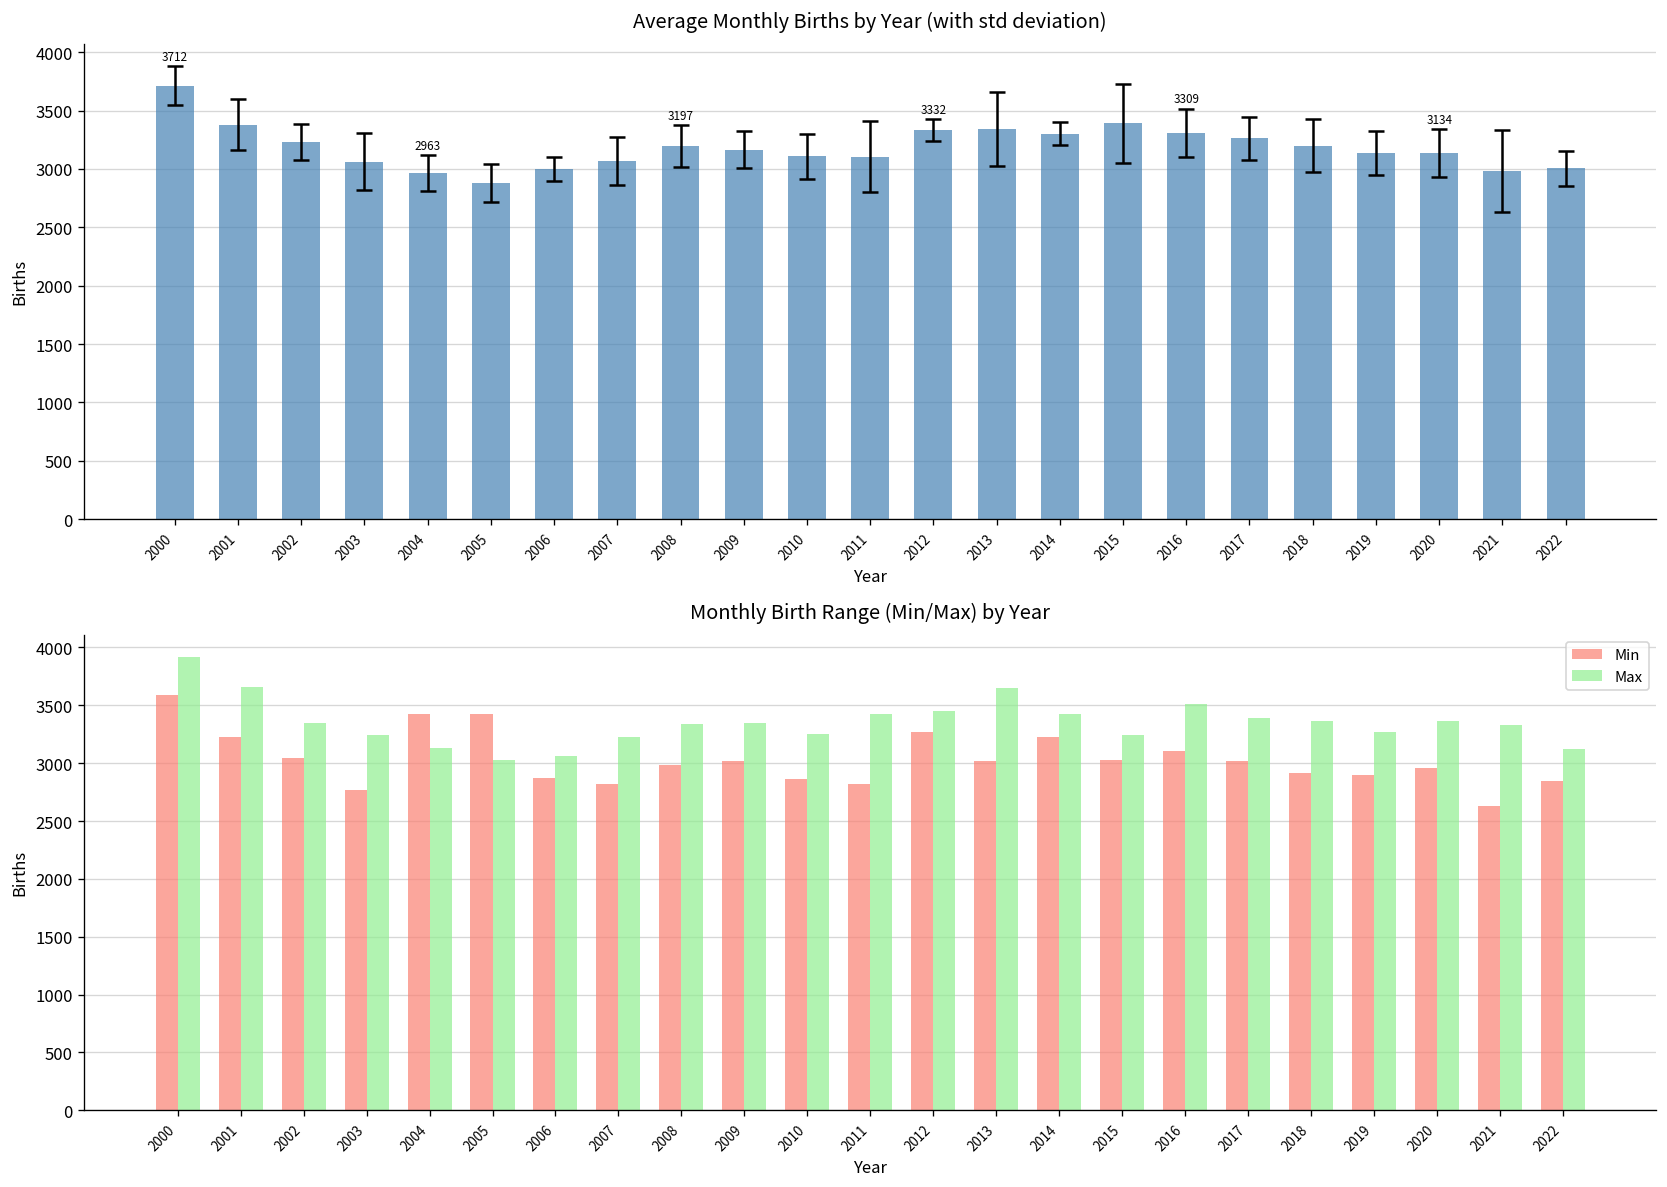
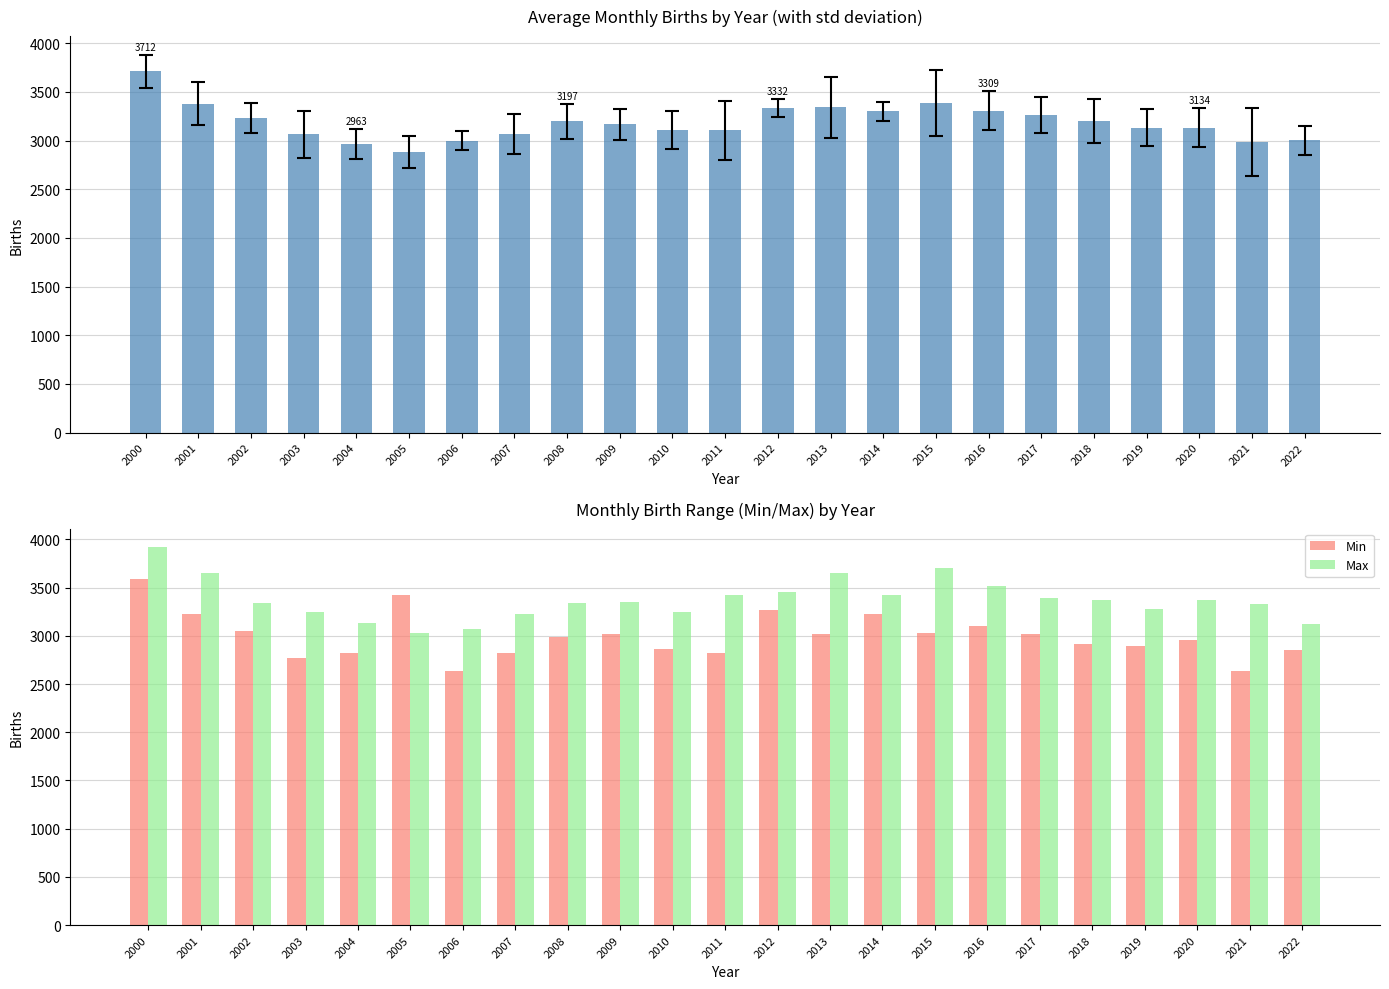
Monthly Birth Range (Min/Max) by Year, Min, 2004: 3400 -> 2800
Monthly Birth Range (Min/Max) by Year, Min, 2006: 2900 -> 2600
Monthly Birth Range (Min/Max) by Year, Max, 2015: 3200 -> 3700
